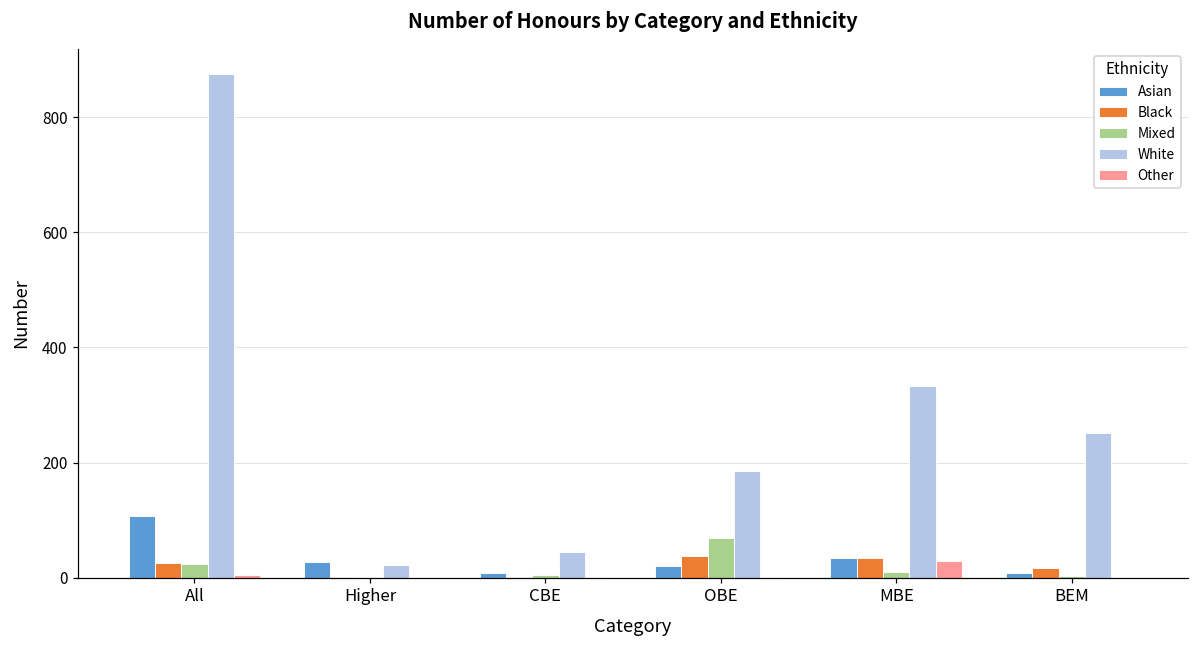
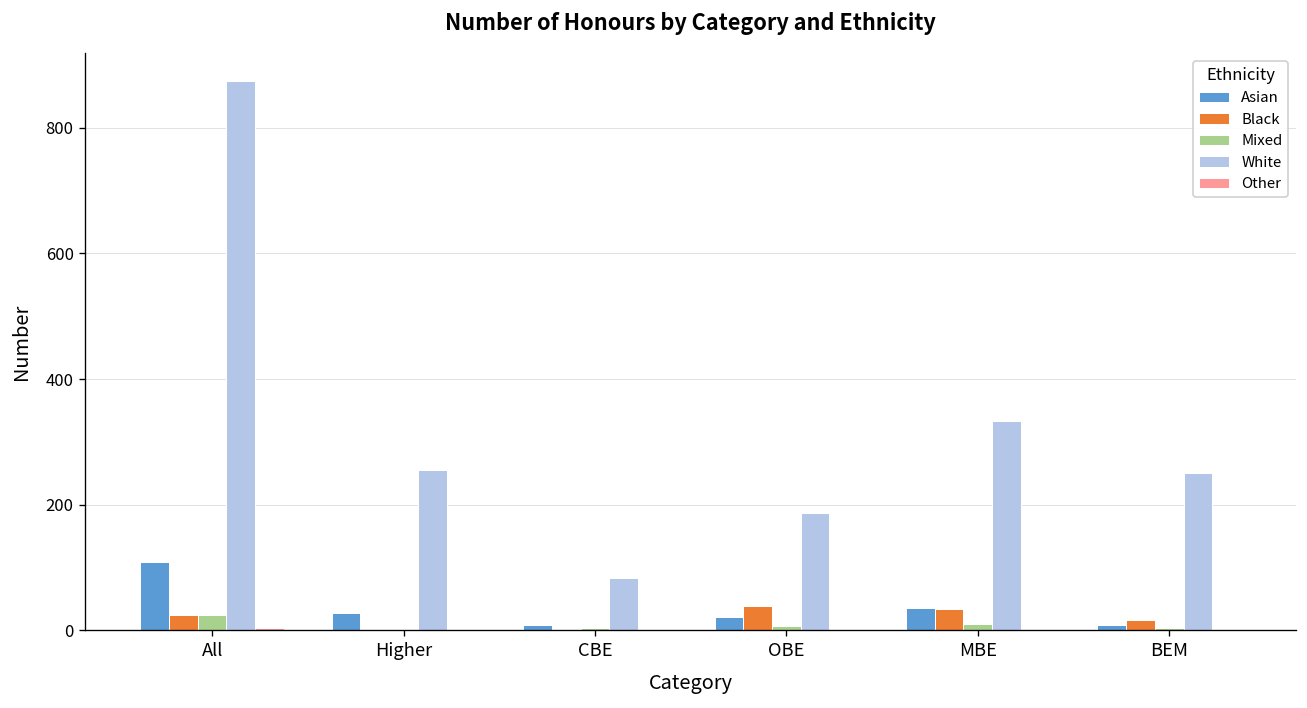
White, Higher: 20 -> 260
White, CBE: 50 -> 80
Mixed, OBE: 70 -> 10
Other, MBE: 30 -> 0
